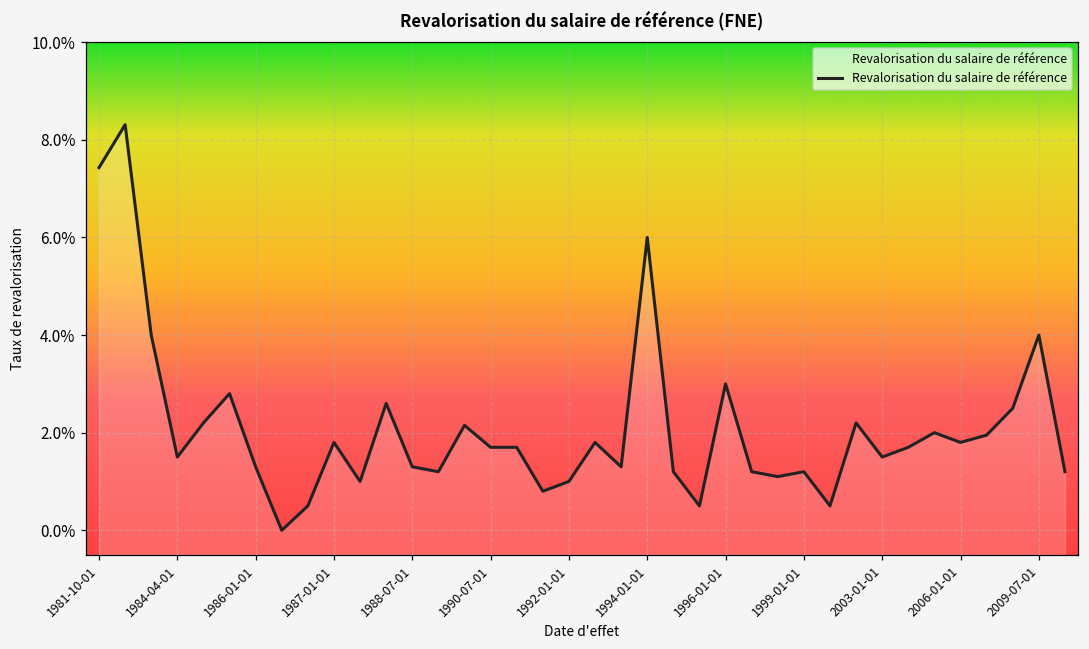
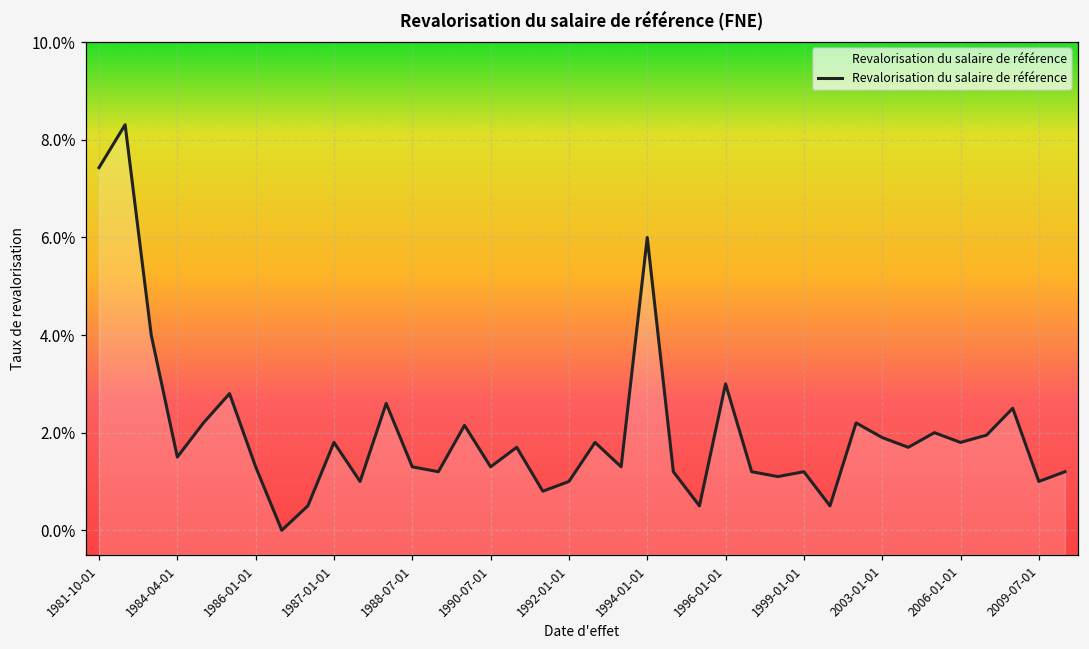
1990-07-01: 1.7% -> 1.3%
2003-01-01: 1.5% -> 1.9%
2009-07-01: 4.0% -> 1.0%
